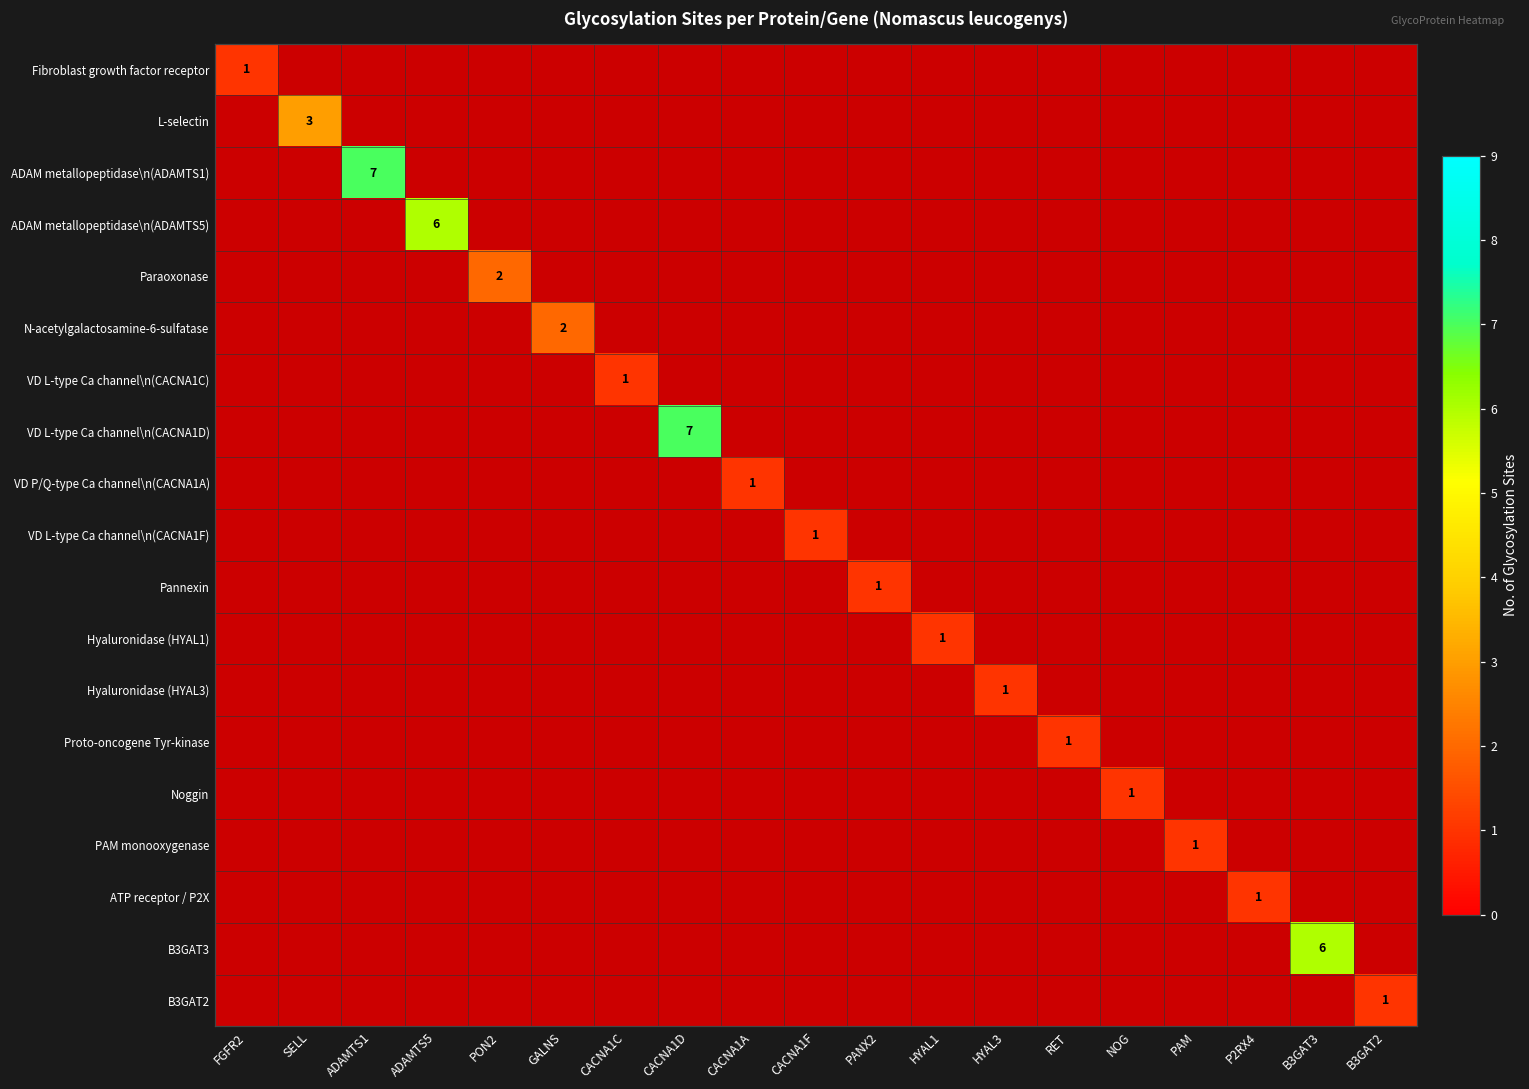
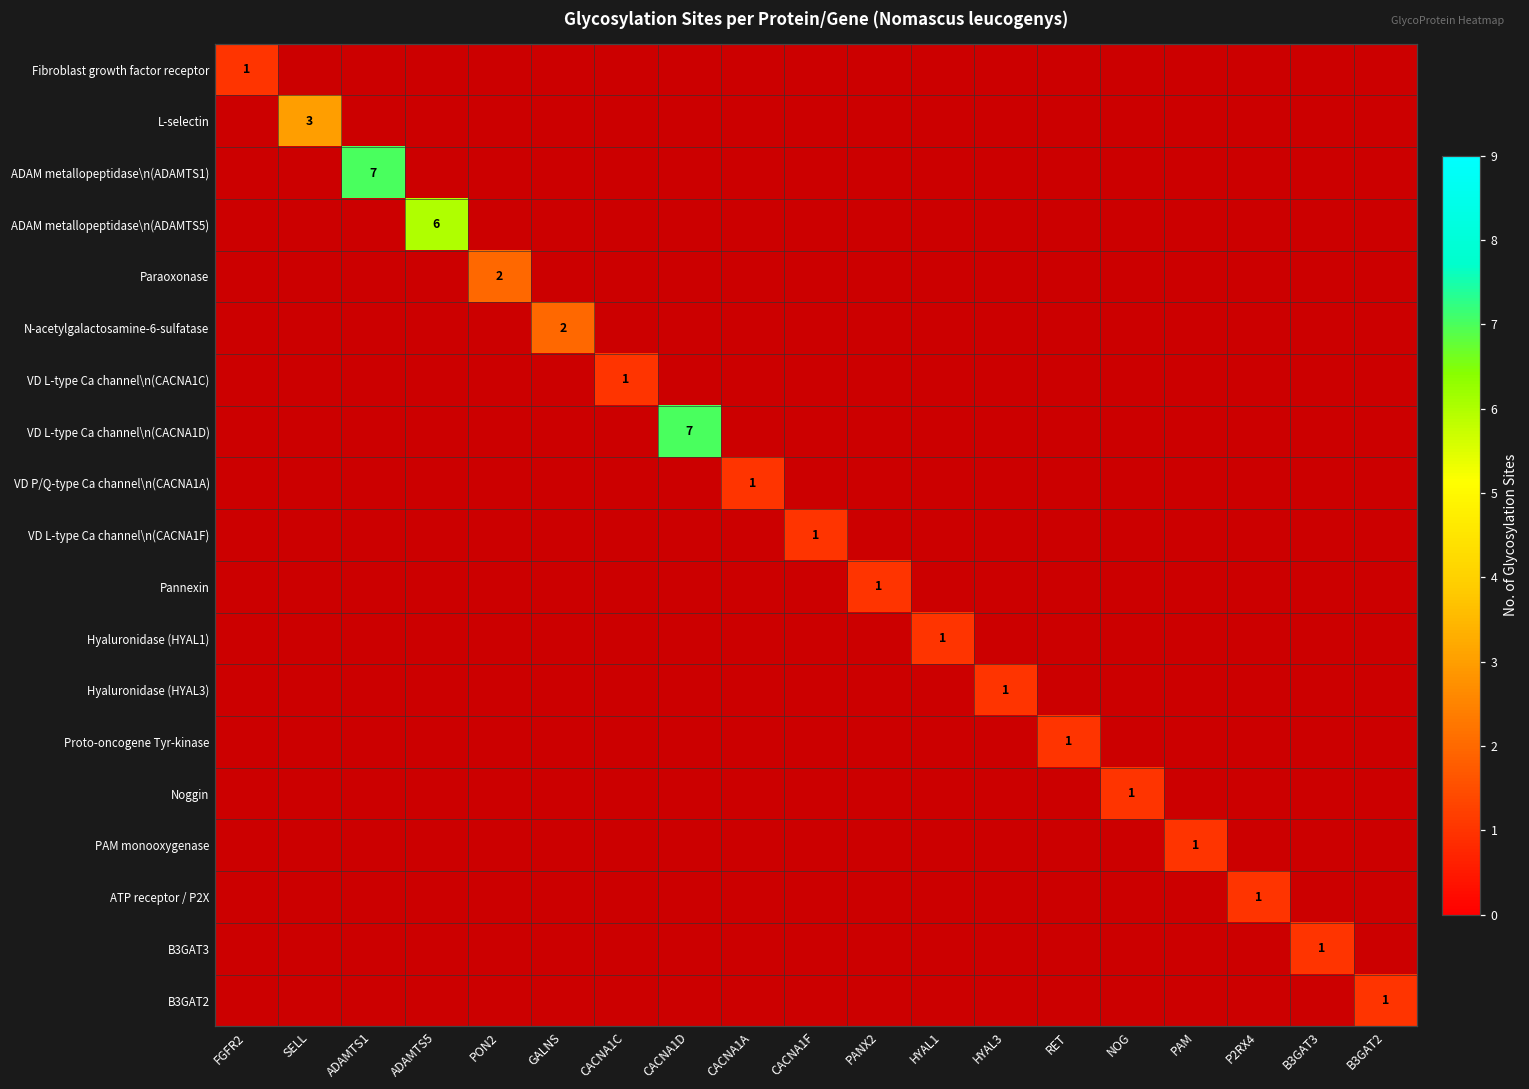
B3GAT3, B3GAT3: 6 -> 1
